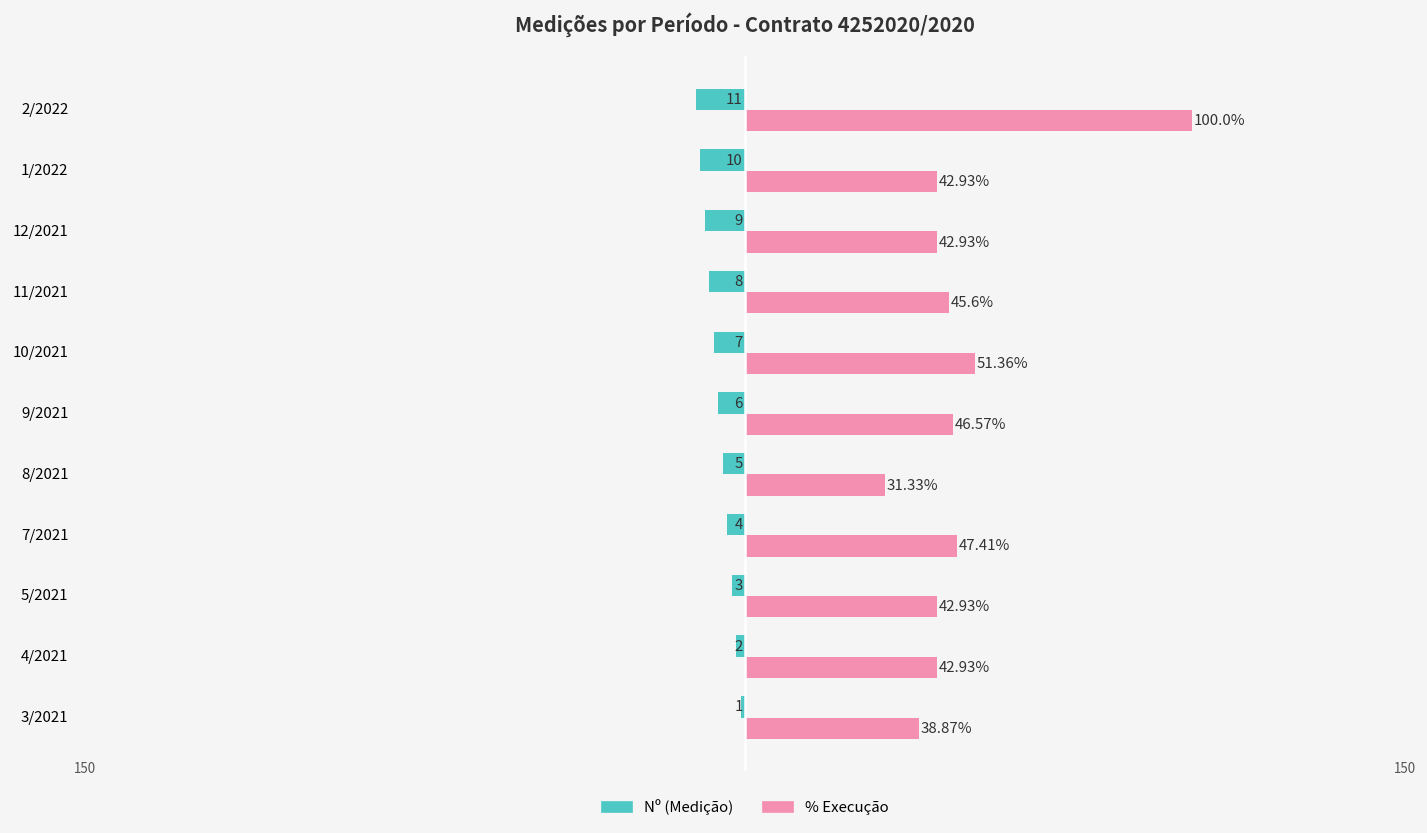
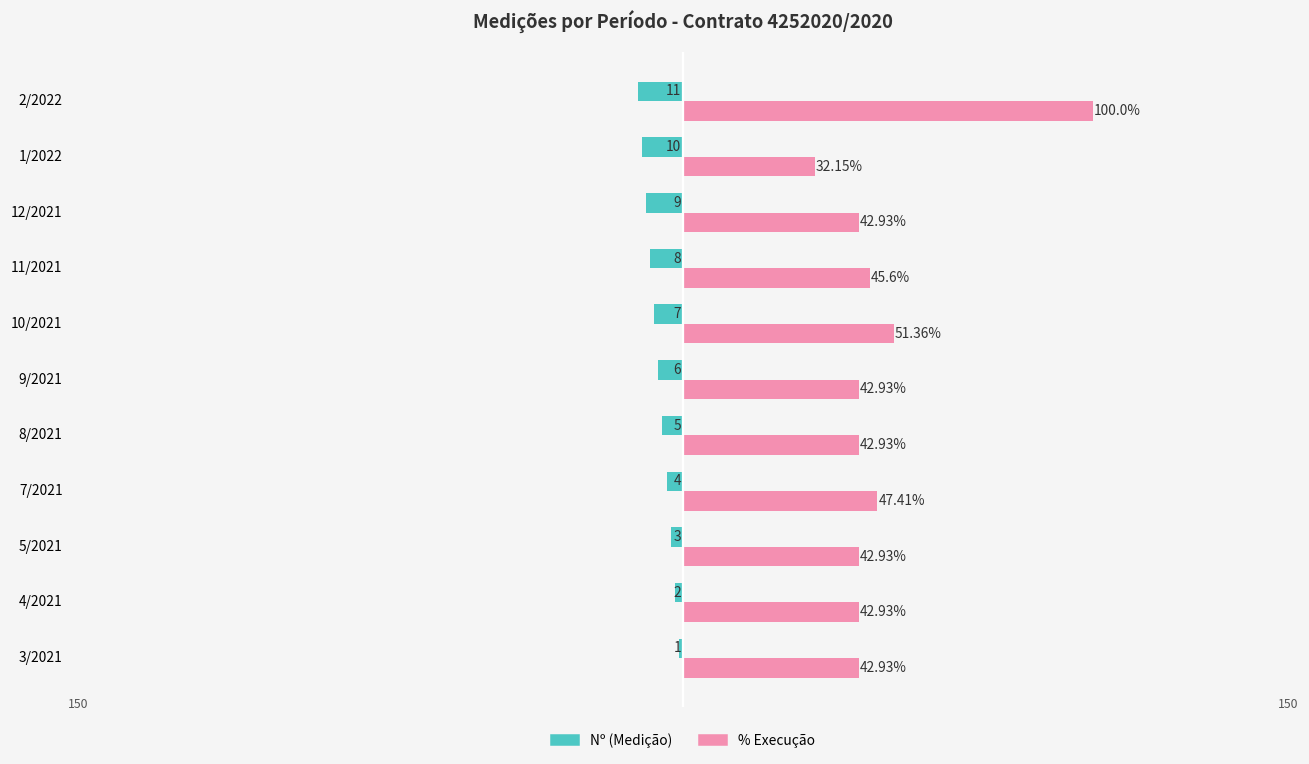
% Execução, 1/2022: 42.93% -> 32.15%
% Execução, 9/2021: 46.57% -> 42.93%
% Execução, 8/2021: 31.33% -> 42.93%
% Execução, 3/2021: 38.87% -> 42.93%
